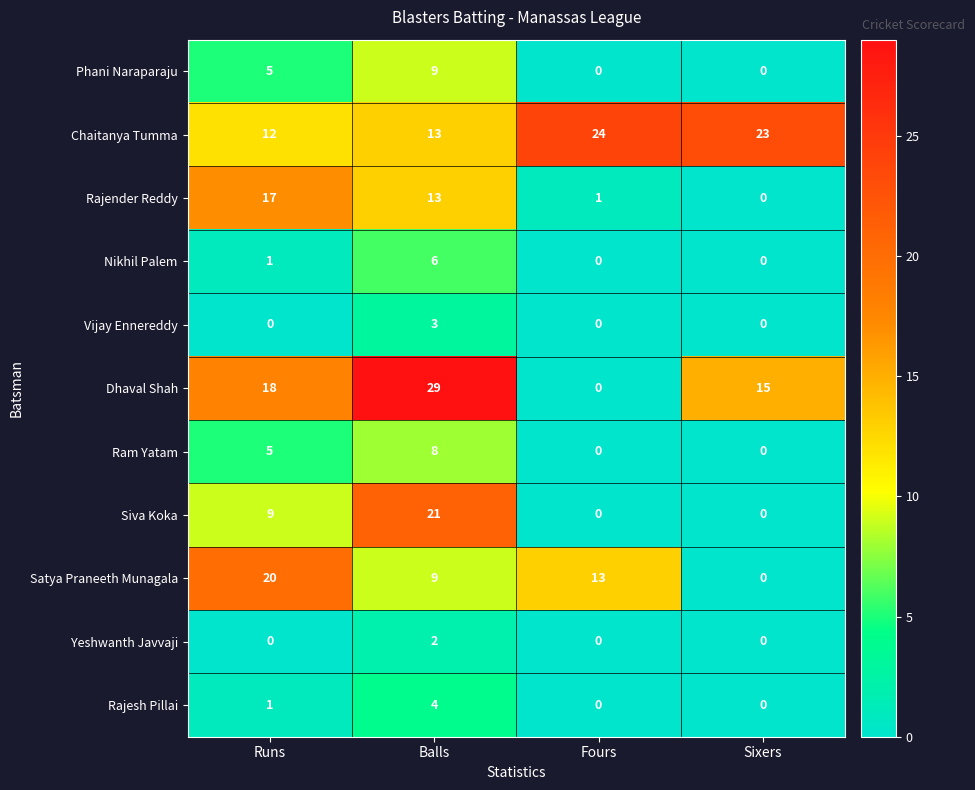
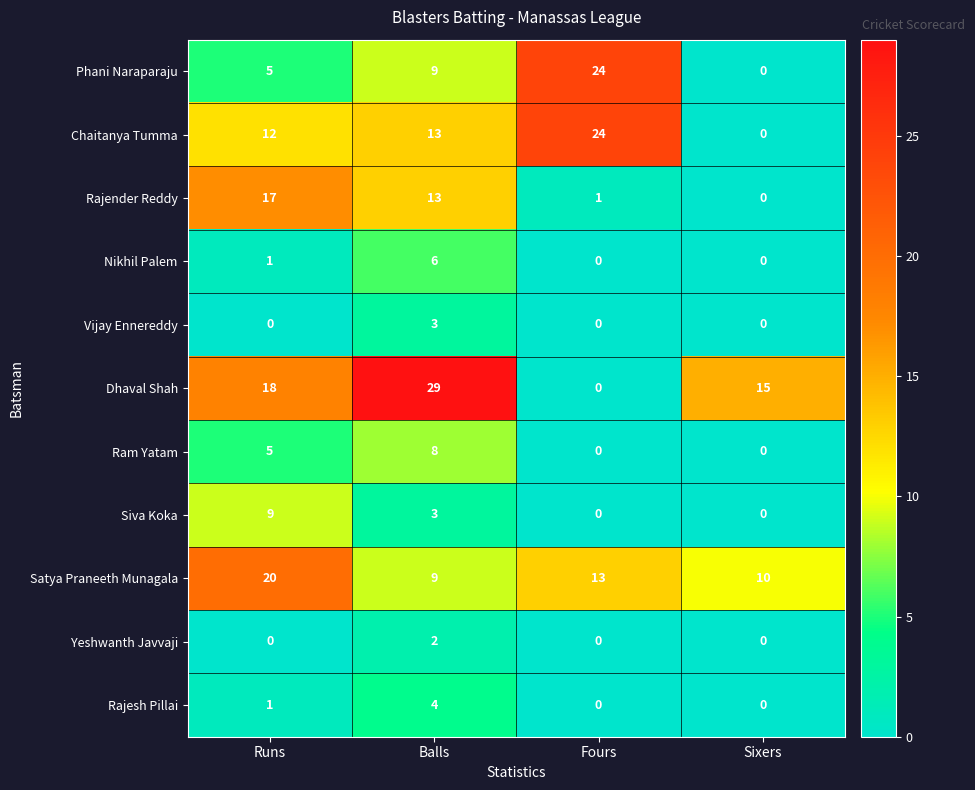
Phani Naraparaju, Fours: 0 -> 24
Chaitanya Tumma, Sixers: 23 -> 0
Siva Koka, Balls: 21 -> 3
Satya Praneeth Munagala, Sixers: 0 -> 10
